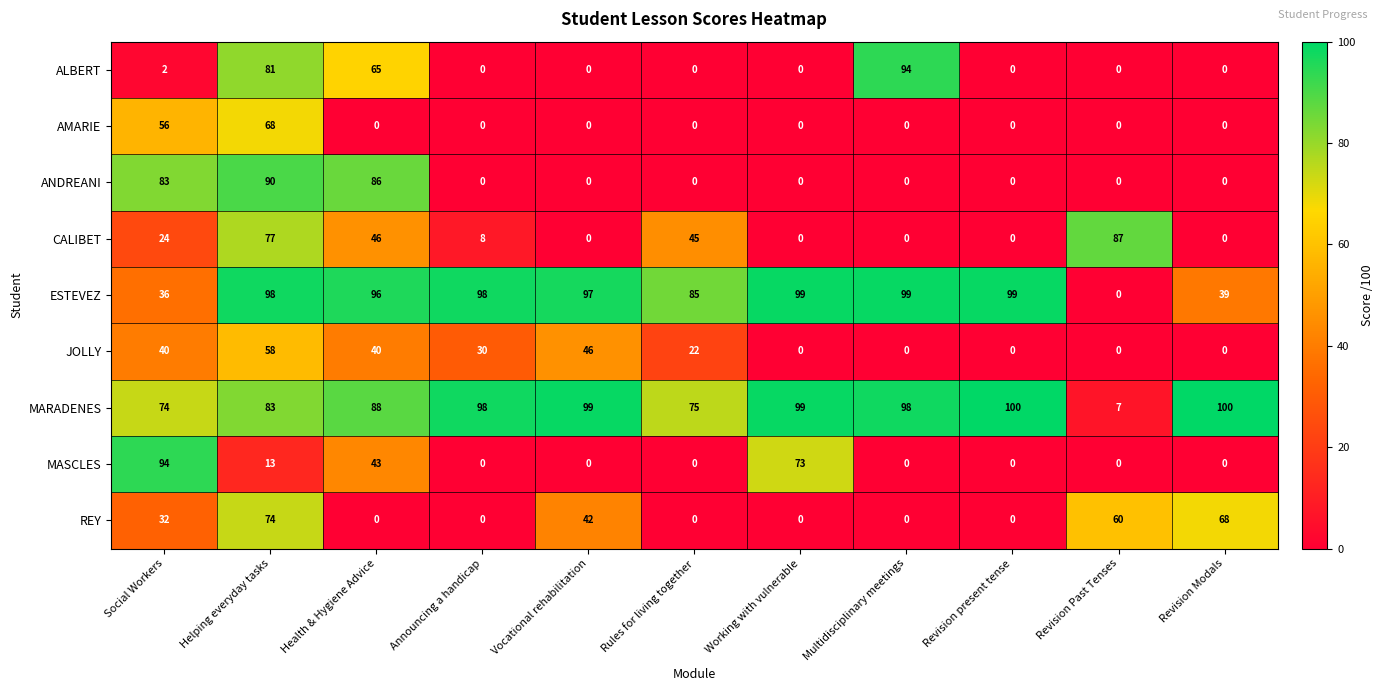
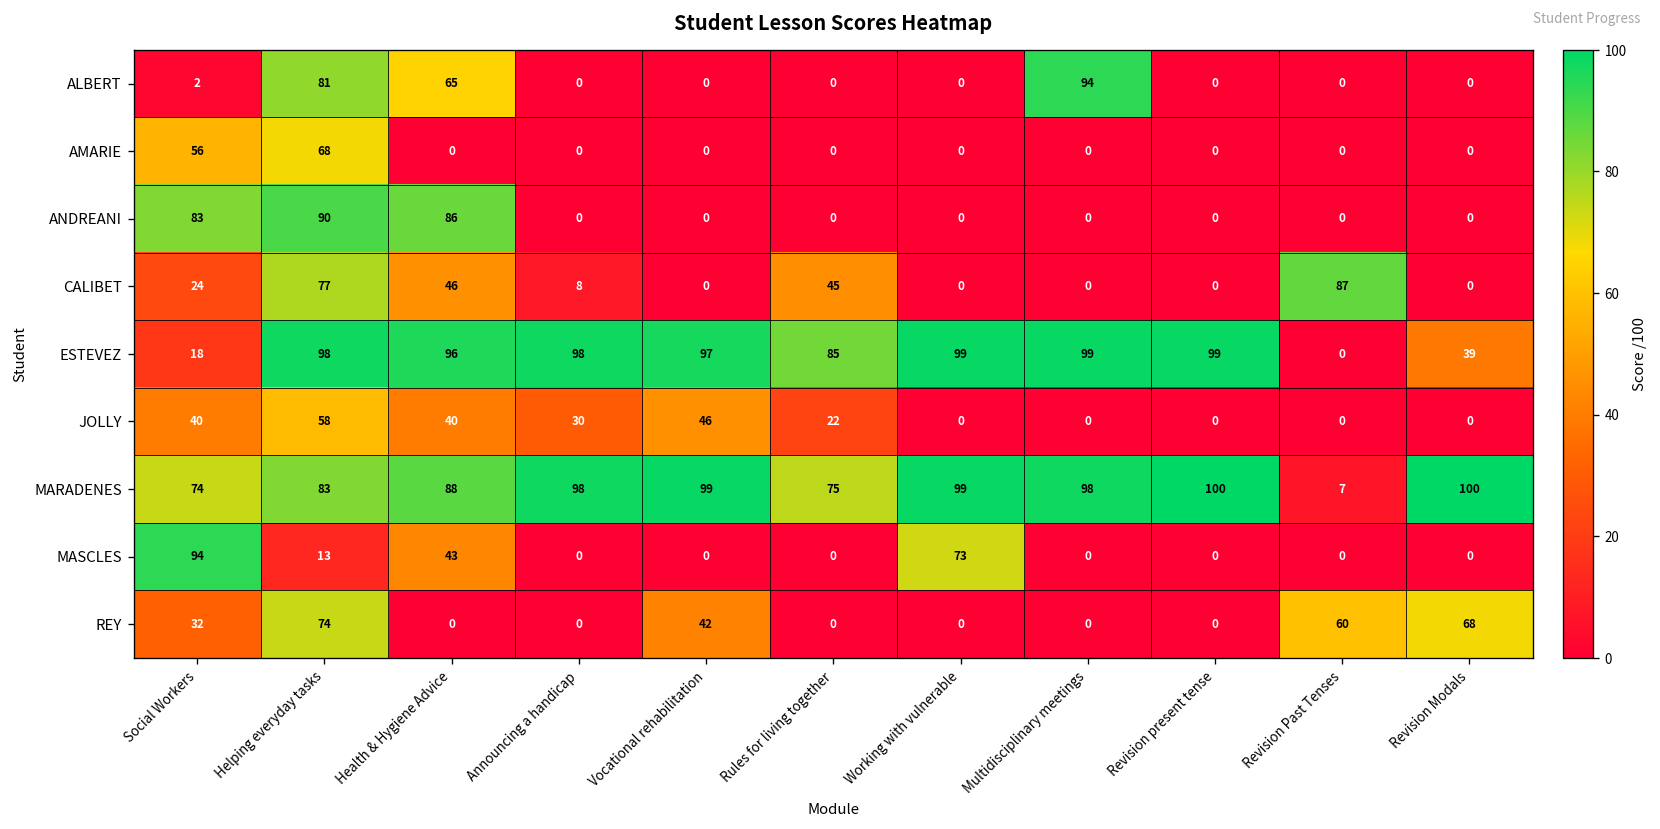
ESTEVEZ, Social Workers: 36 -> 18
